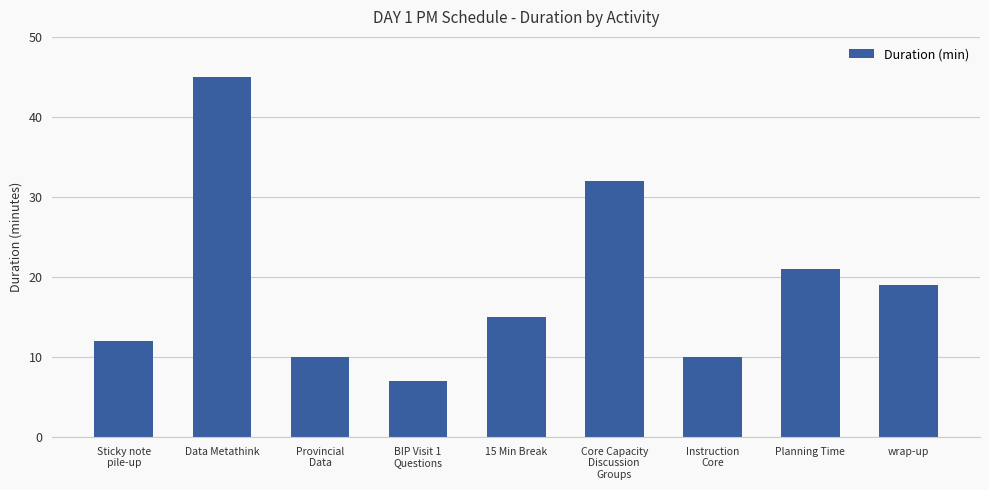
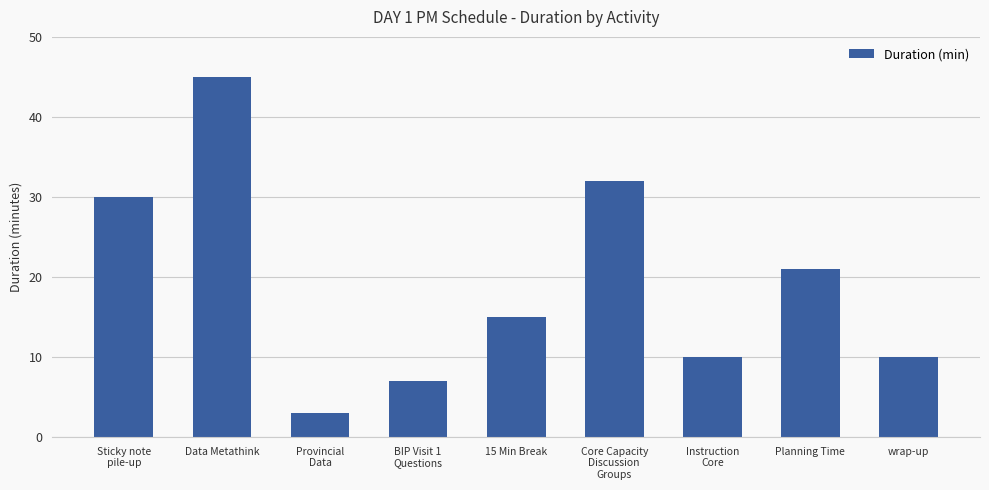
Sticky note pile-up: 12 -> 30
Provincial Data: 10 -> 3
wrap-up: 19 -> 10
